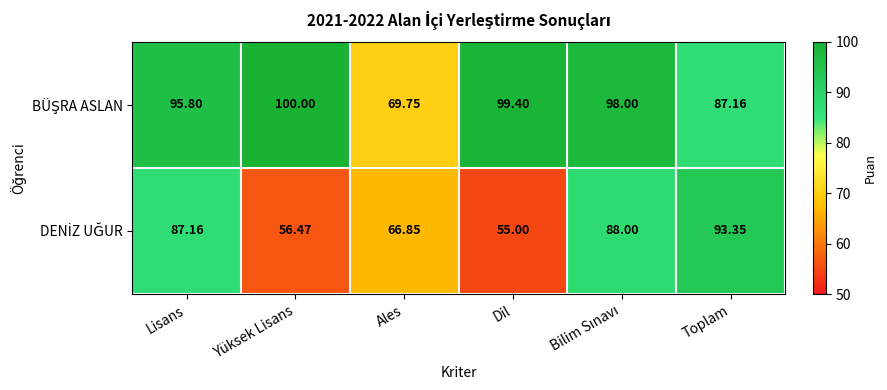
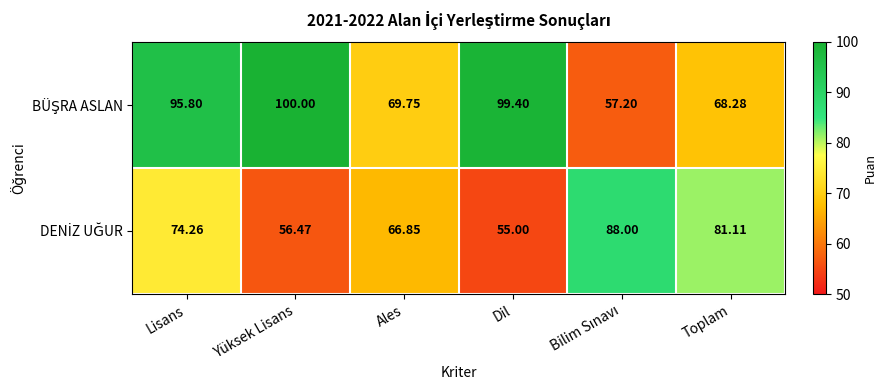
BÜŞRA ASLAN, Bilim Sınavı: 98.00 -> 57.20
BÜŞRA ASLAN, Toplam: 87.16 -> 68.28
DENİZ UĞUR, Lisans: 87.16 -> 74.26
DENİZ UĞUR, Toplam: 93.35 -> 81.11
